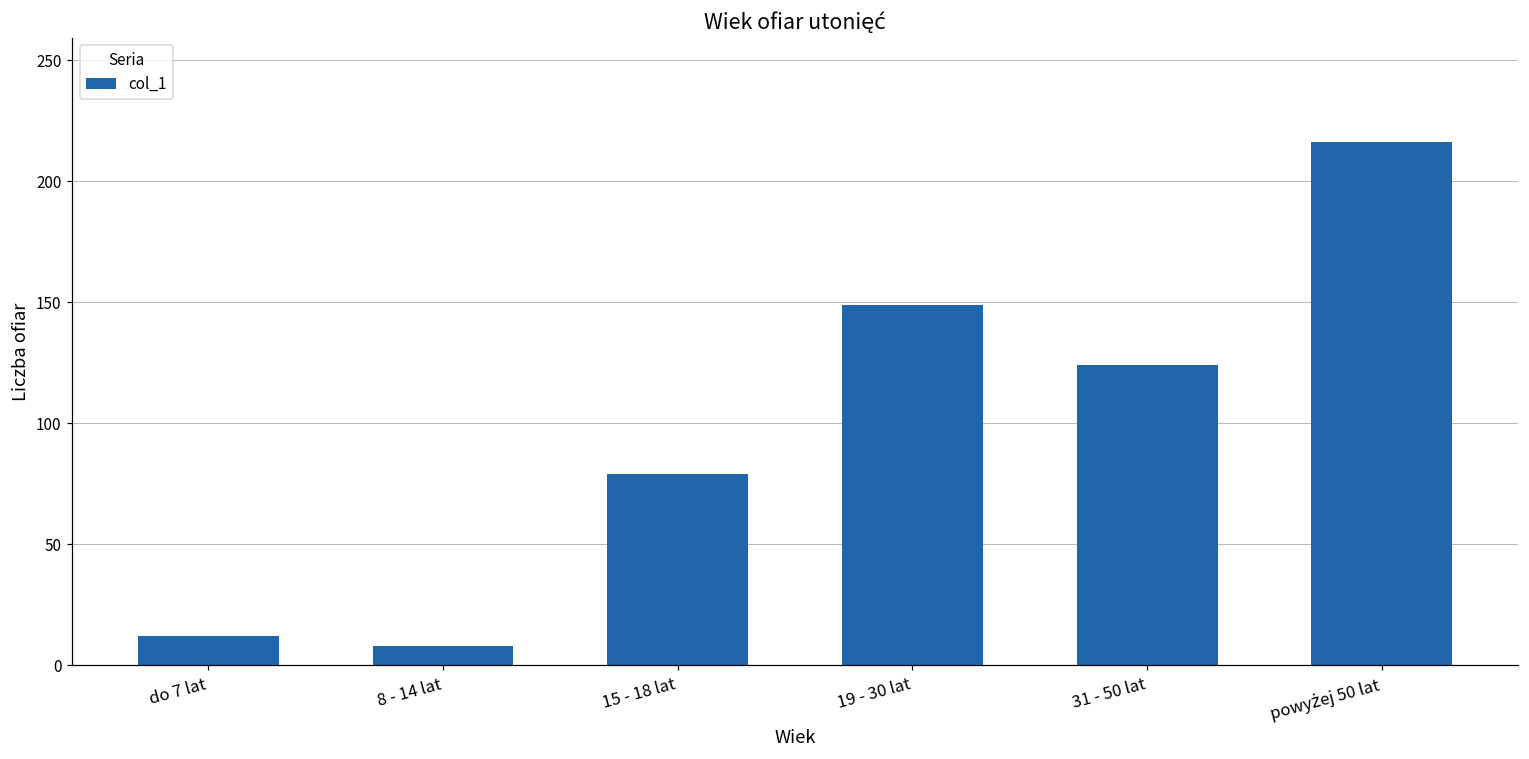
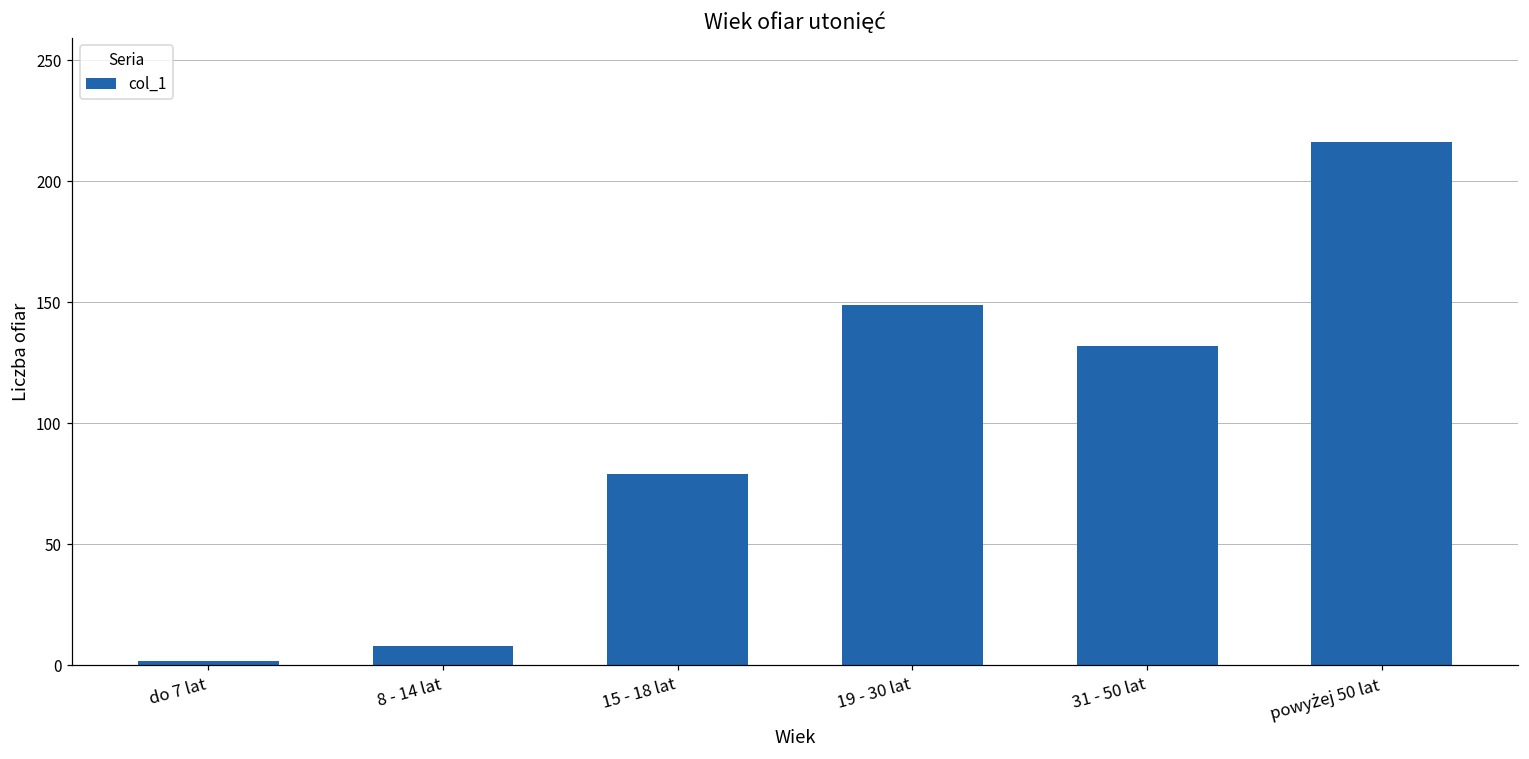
do 7 lat: 12 -> 2
31 - 50 lat: 124 -> 132
